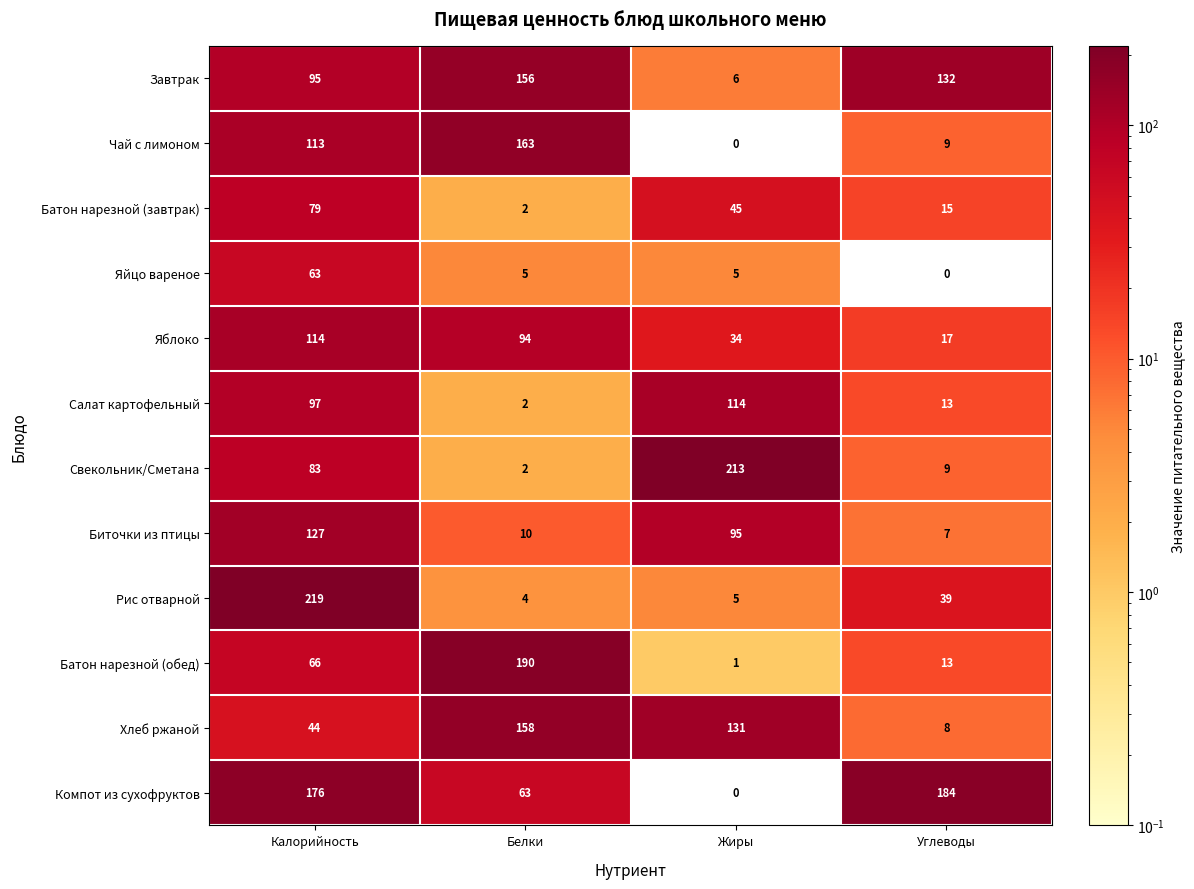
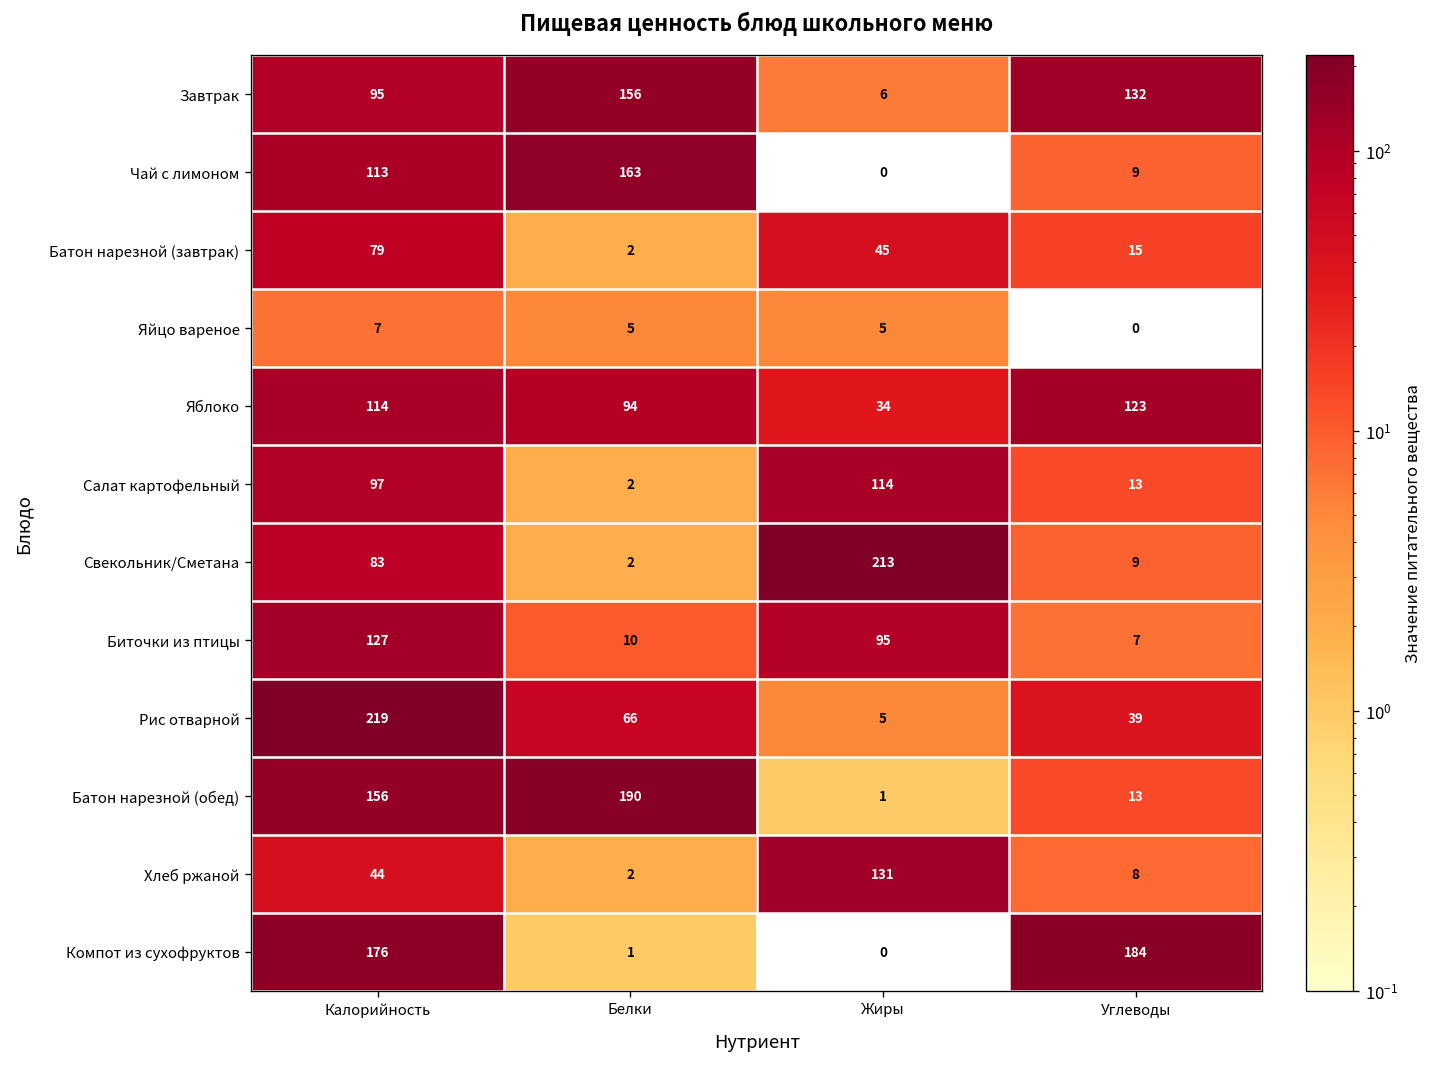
Яйцо вареное, Калорийность: 63 -> 7
Яблоко, Углеводы: 17 -> 123
Рис отварной, Белки: 4 -> 66
Батон нарезной (обед), Калорийность: 66 -> 156
Хлеб ржаной, Белки: 158 -> 2
Компот из сухофруктов, Белки: 63 -> 1
